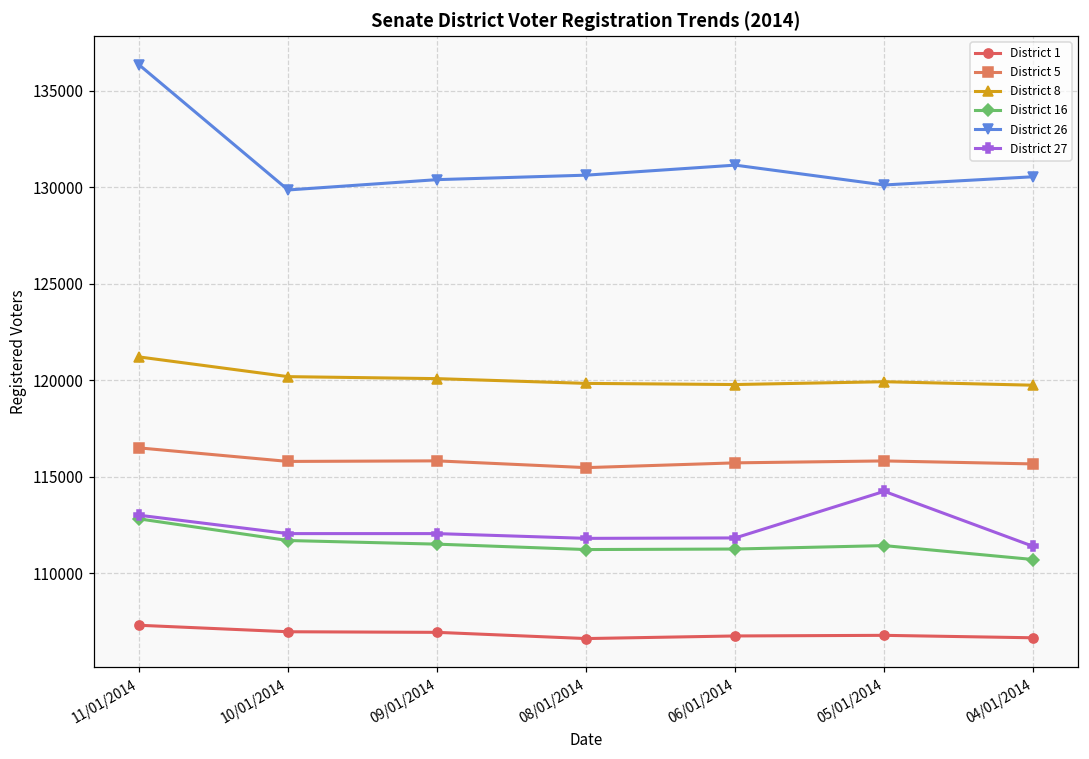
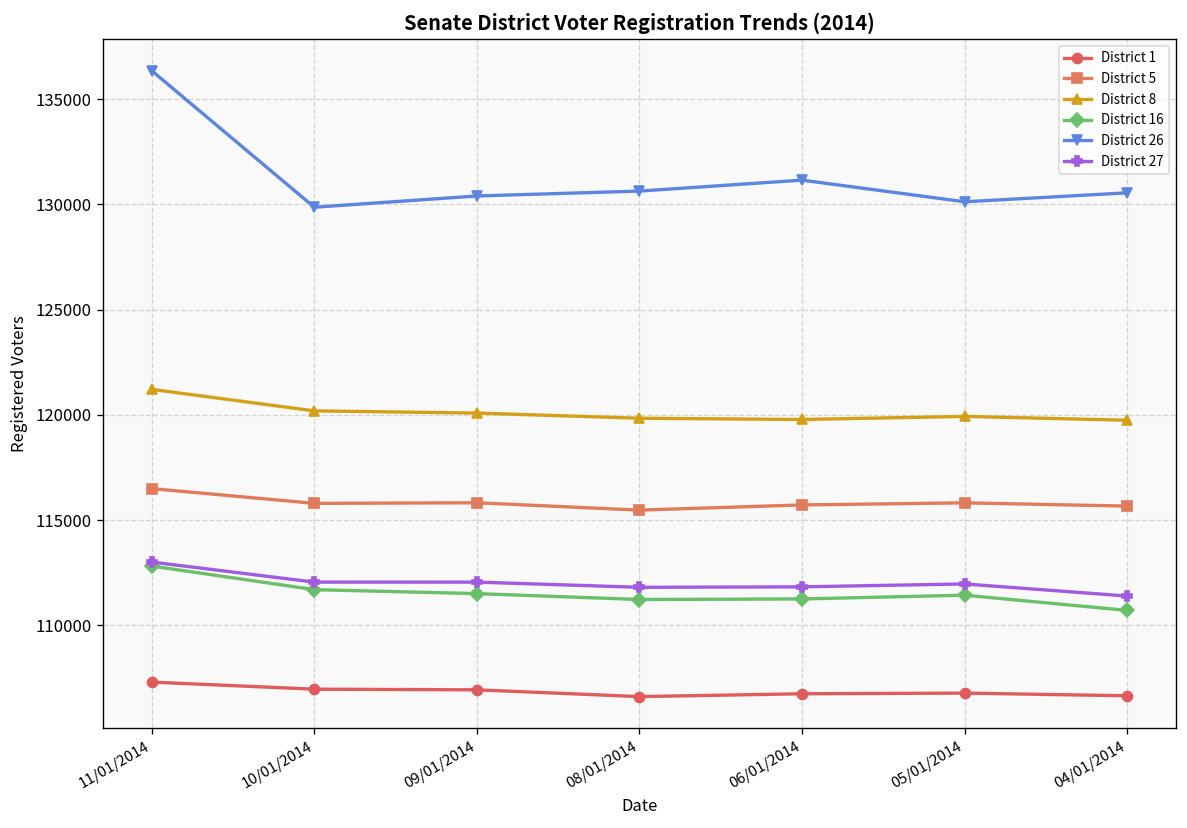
District 27, 05/01/2014: 114200 -> 112000
